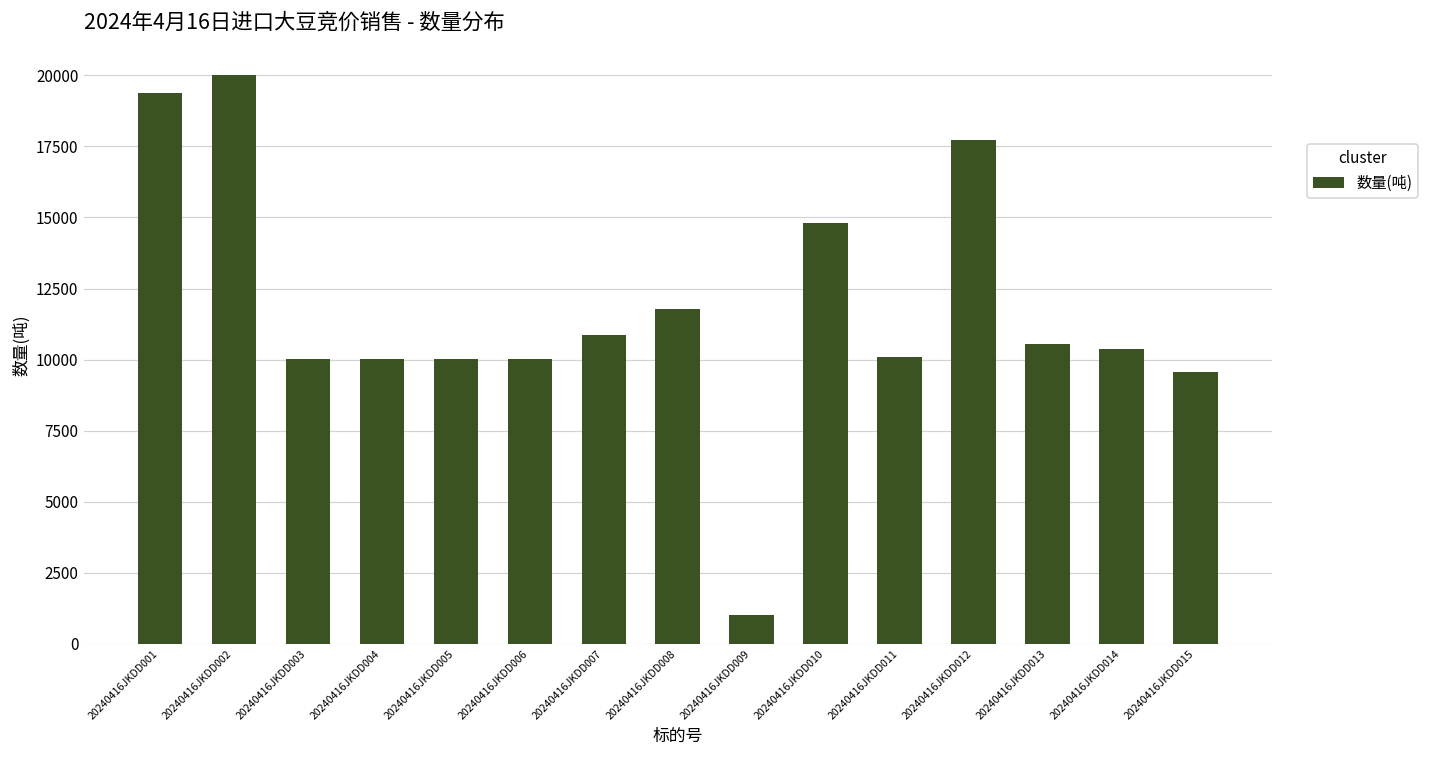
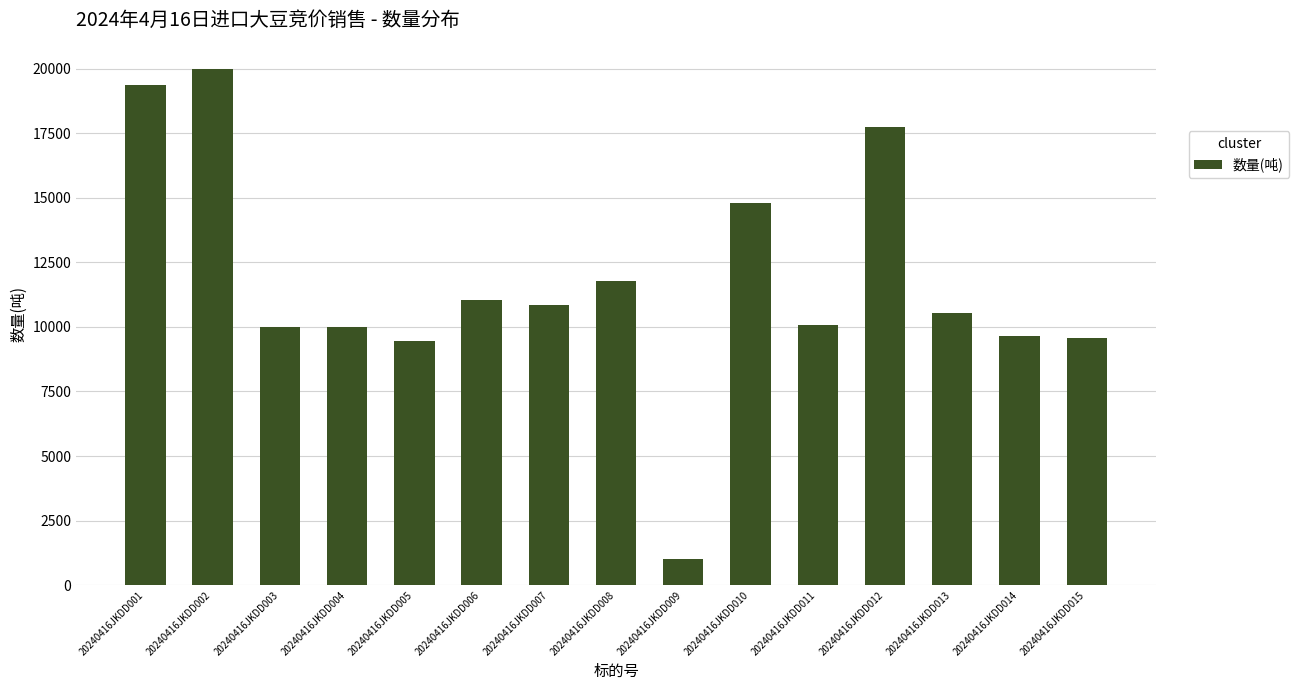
20240416JKDD005: 10000 -> 9500
20240416JKDD006: 10000 -> 11000
20240416JKDD014: 10400 -> 9600
